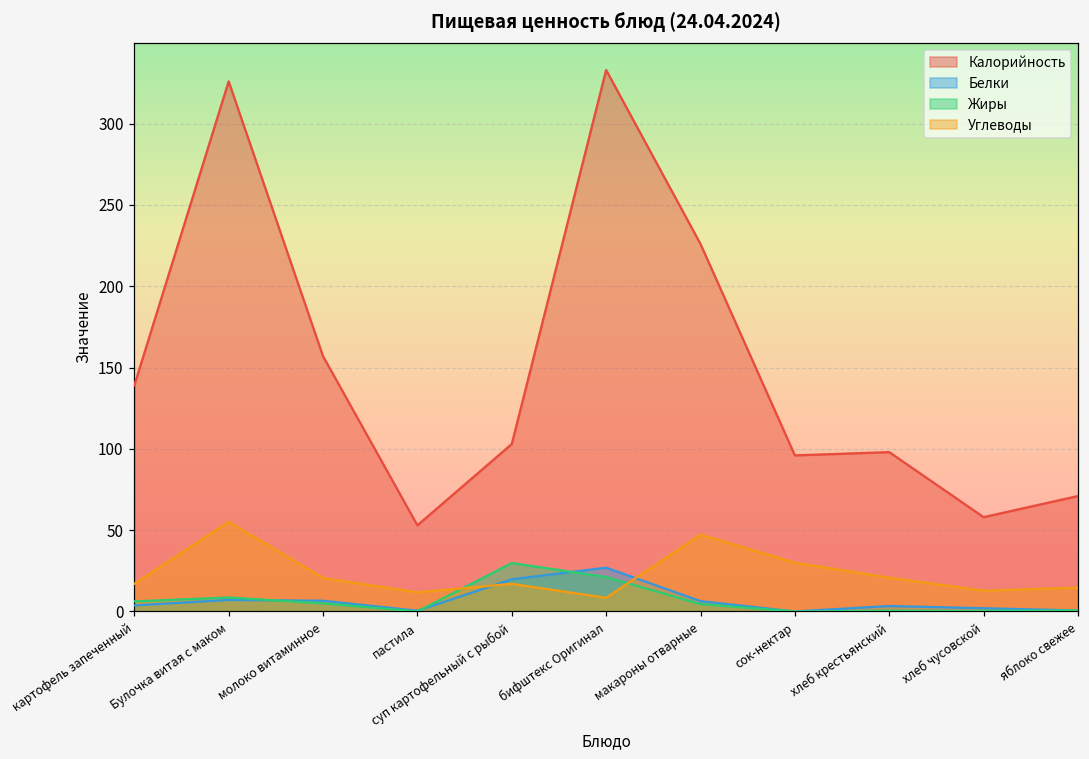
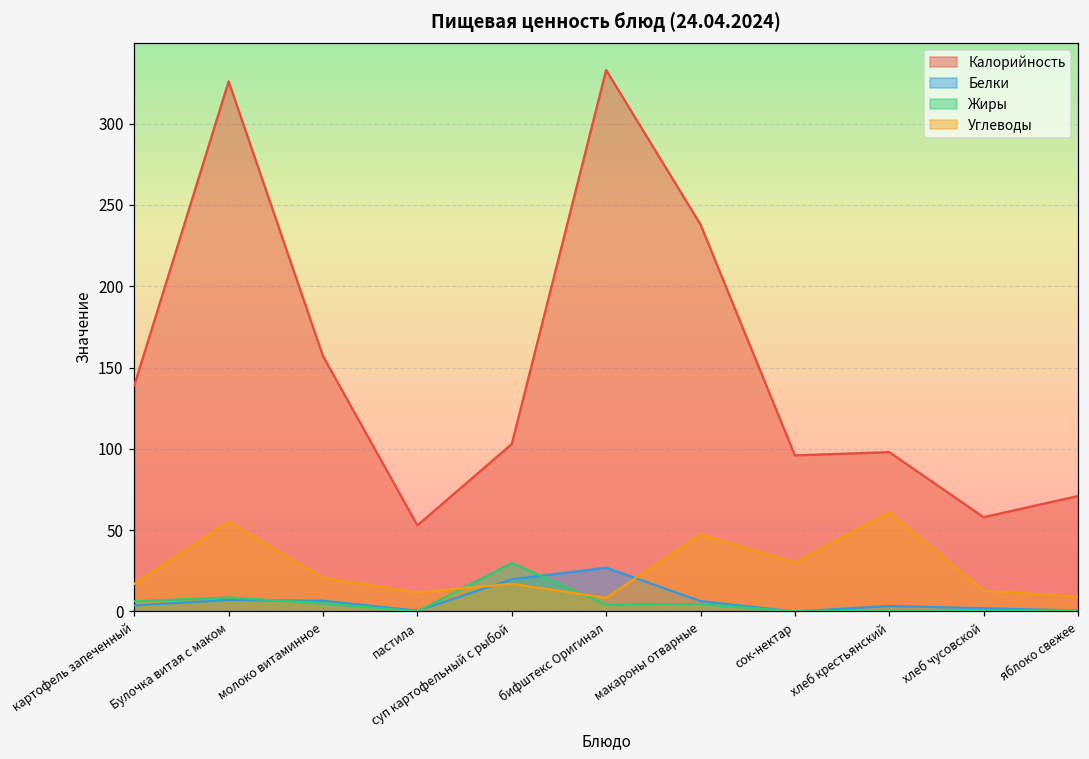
Жиры, бифштекс Оригинал: 21 -> 4
Калорийность, макароны отварные: 226 -> 238
Углеводы, хлеб крестьянский: 21 -> 61
Углеводы, яблоко свежее: 15 -> 9
